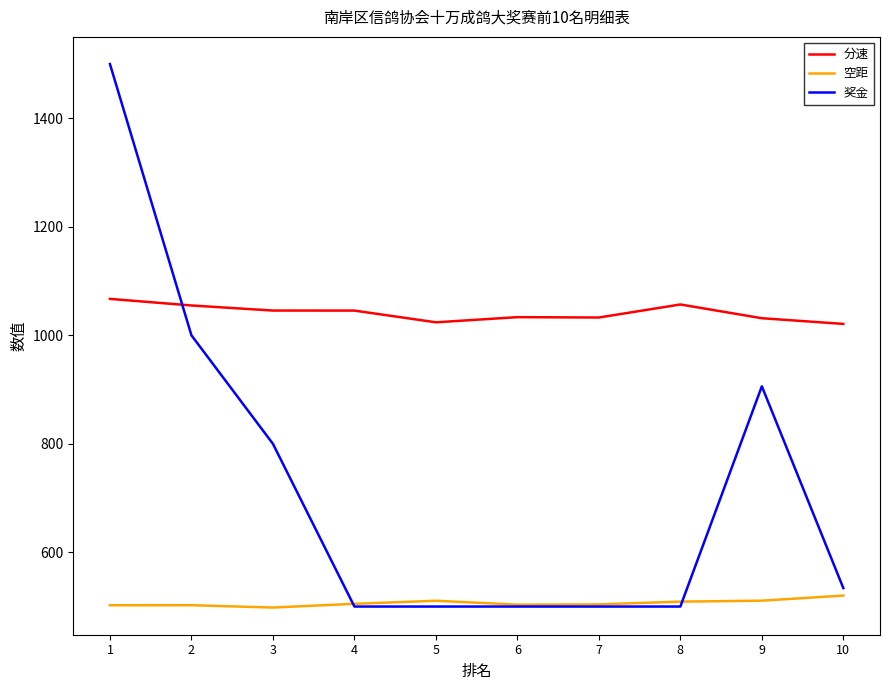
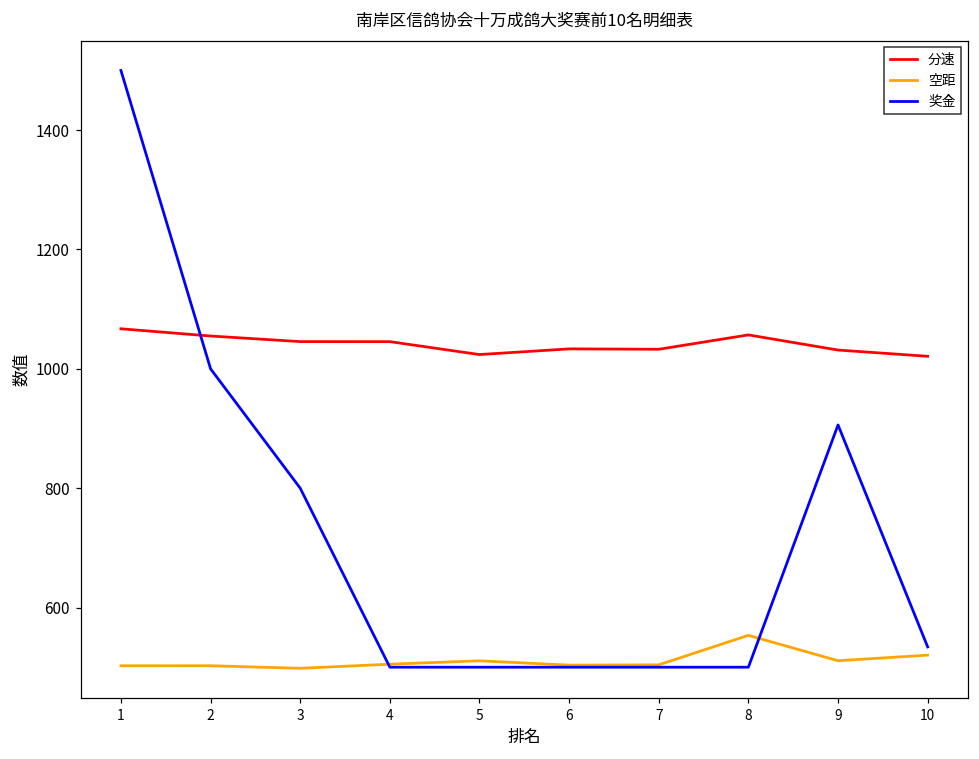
空距, 8: 510 -> 550
